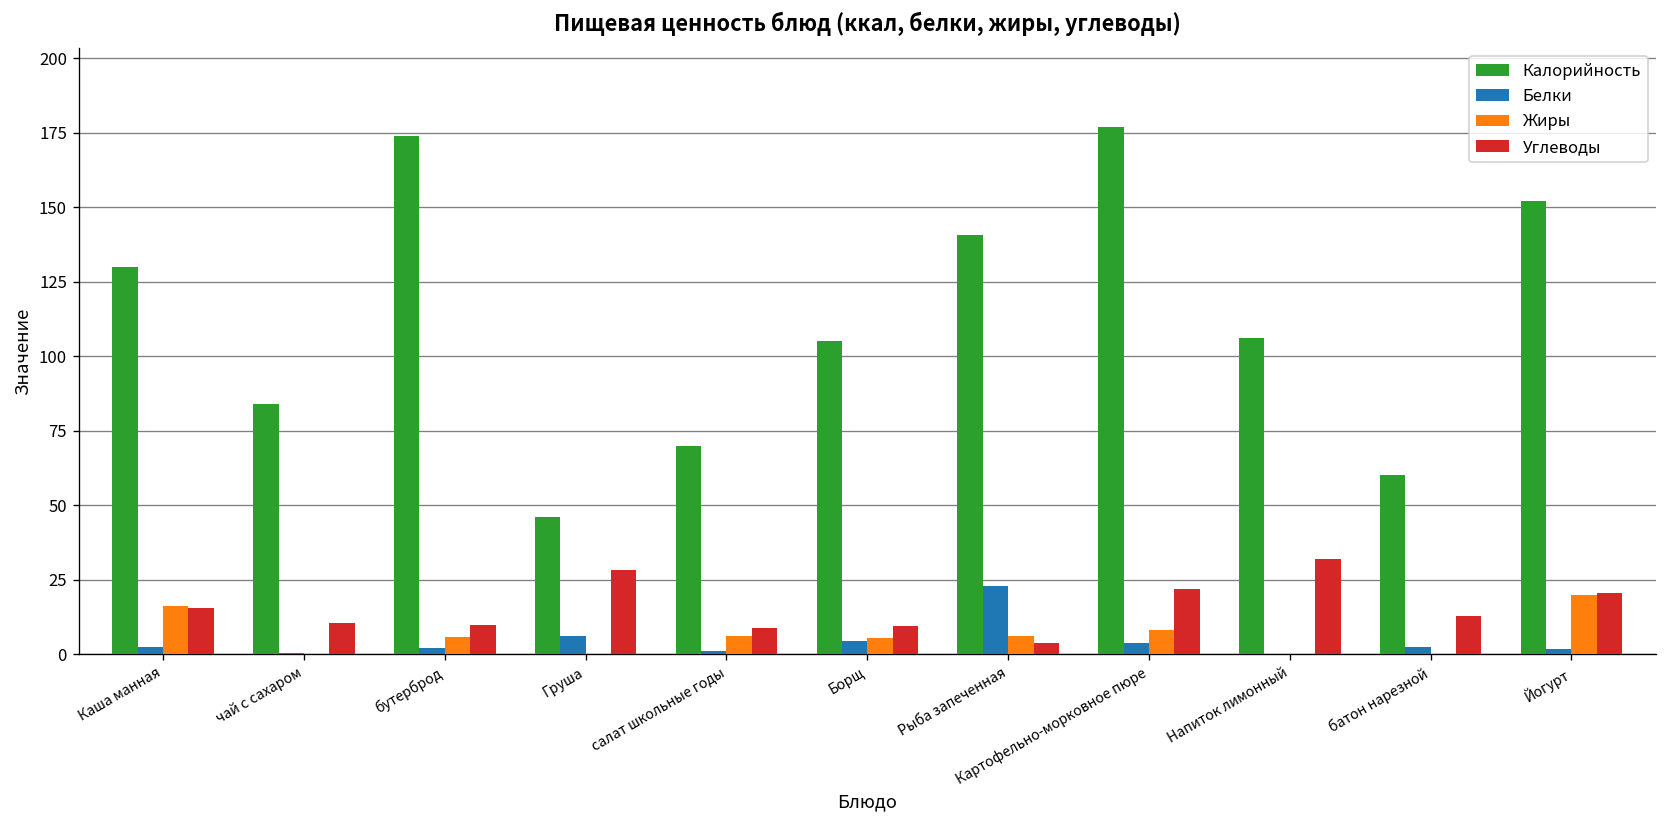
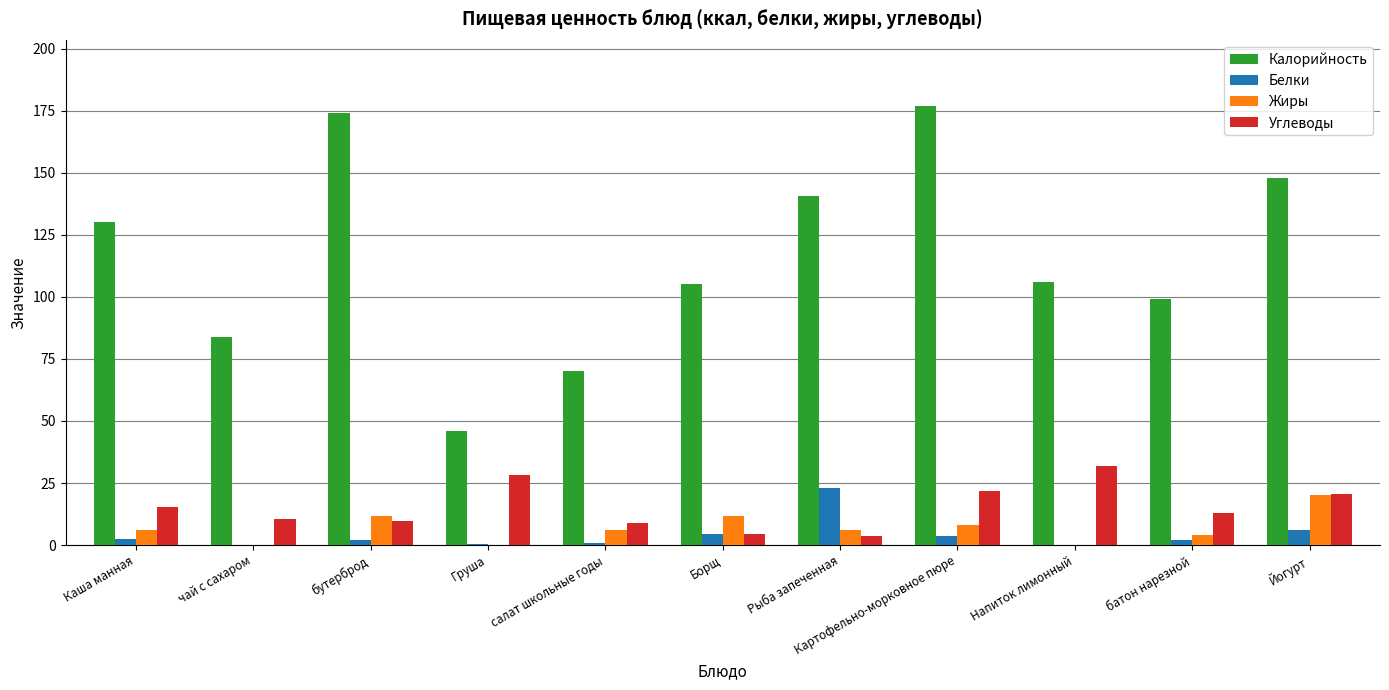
Жиры, Каша манная: 16 -> 6
Жиры, бутерброд: 6 -> 12
Белки, Груша: 6 -> 0
Жиры, Борщ: 5 -> 12
Углеводы, Борщ: 10 -> 4
Калорийность, батон нарезной: 60 -> 99
Жиры, батон нарезной: 0 -> 4
Калорийность, Йогурт: 152 -> 148
Белки, Йогурт: 2 -> 6
